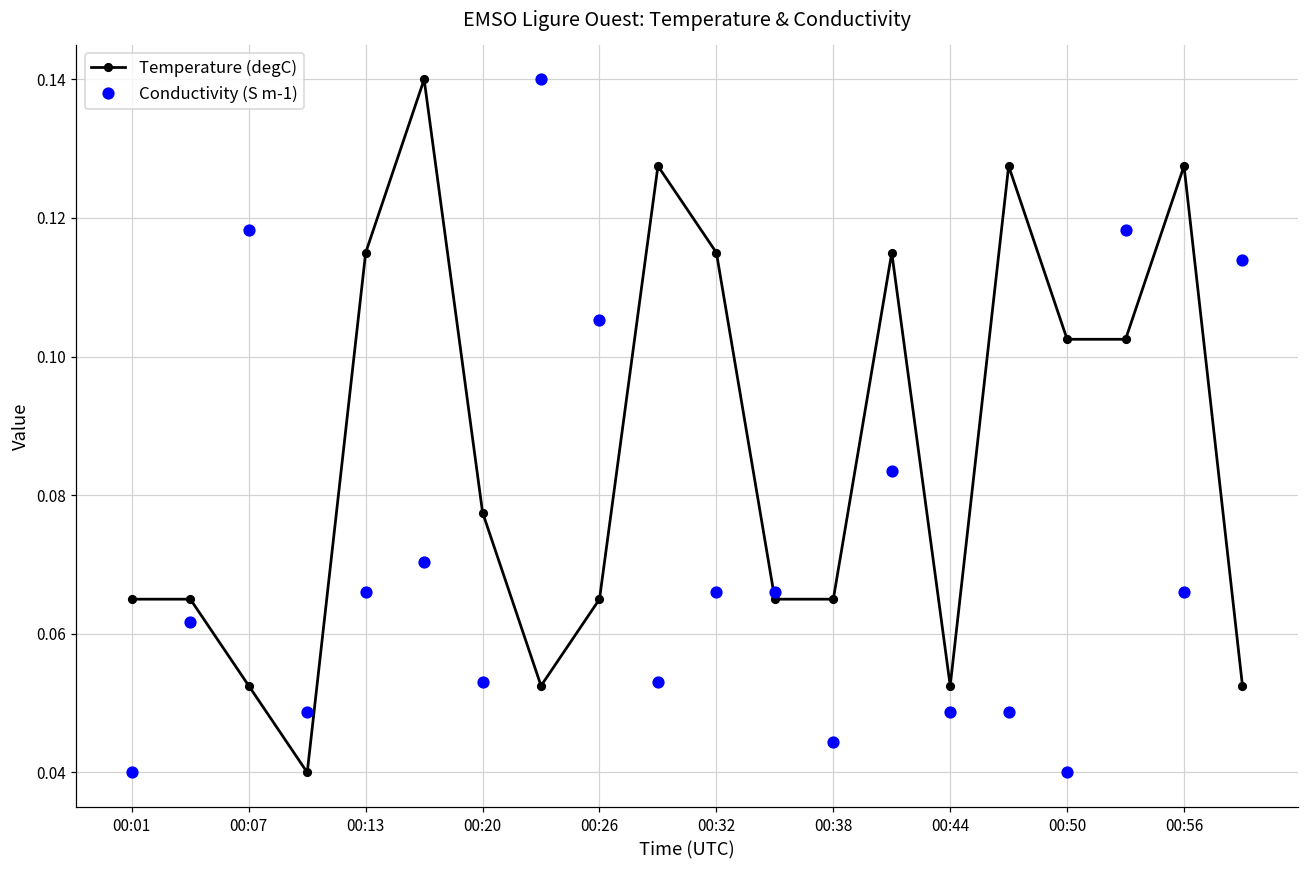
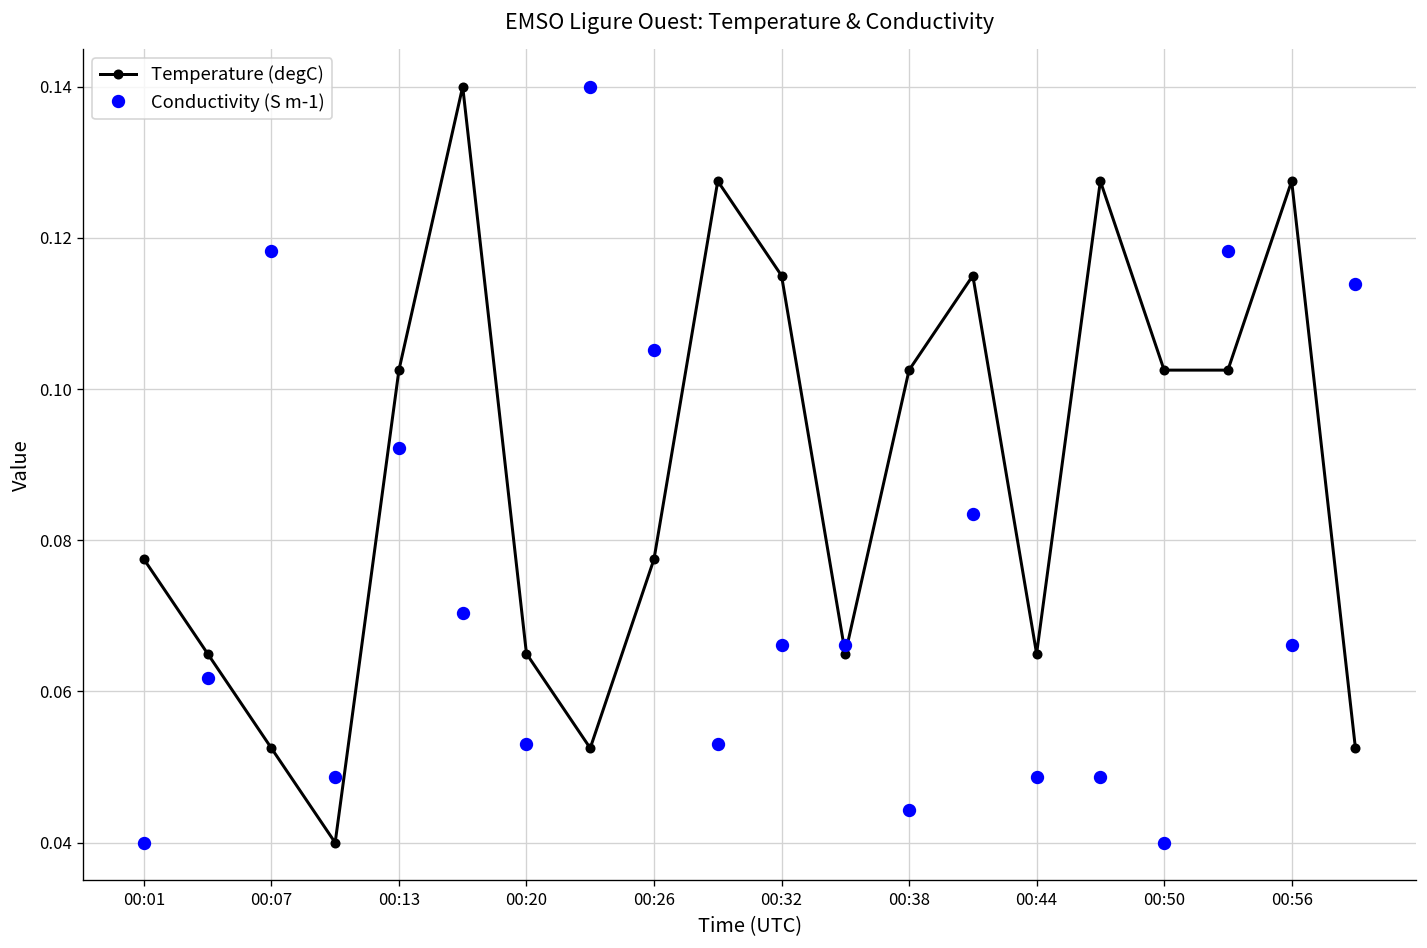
Temperature (degC), 00:01: 0.065 -> 0.078
Temperature (degC), 00:13: 0.115 -> 0.103
Conductivity (S m-1), 00:13: 0.066 -> 0.092
Temperature (degC), 00:20: 0.078 -> 0.065
Temperature (degC), 00:26: 0.065 -> 0.078
Temperature (degC), 00:38: 0.065 -> 0.103
Temperature (degC), 00:44: 0.052 -> 0.065
